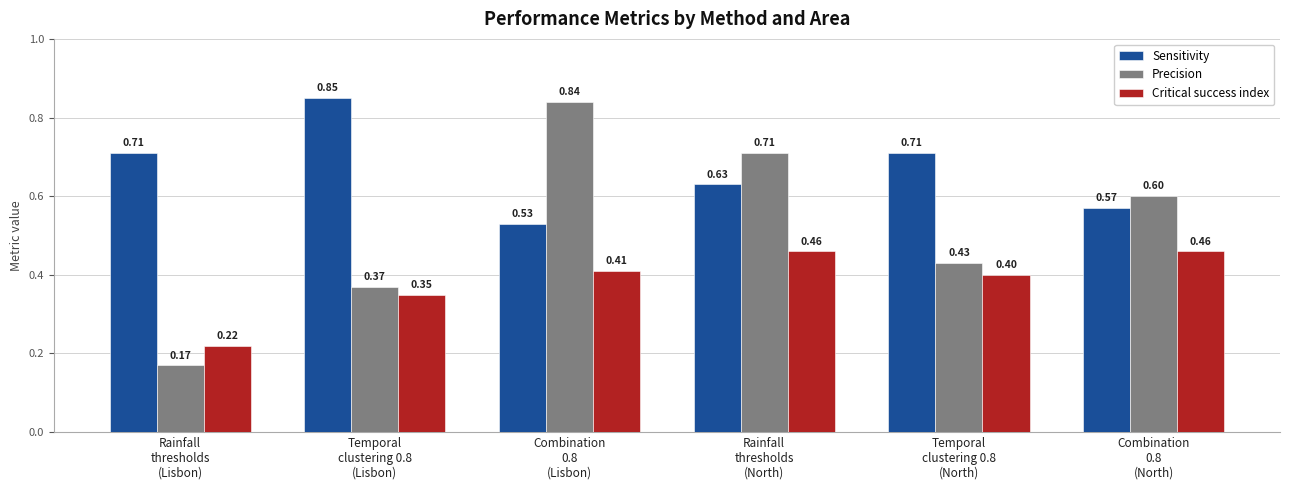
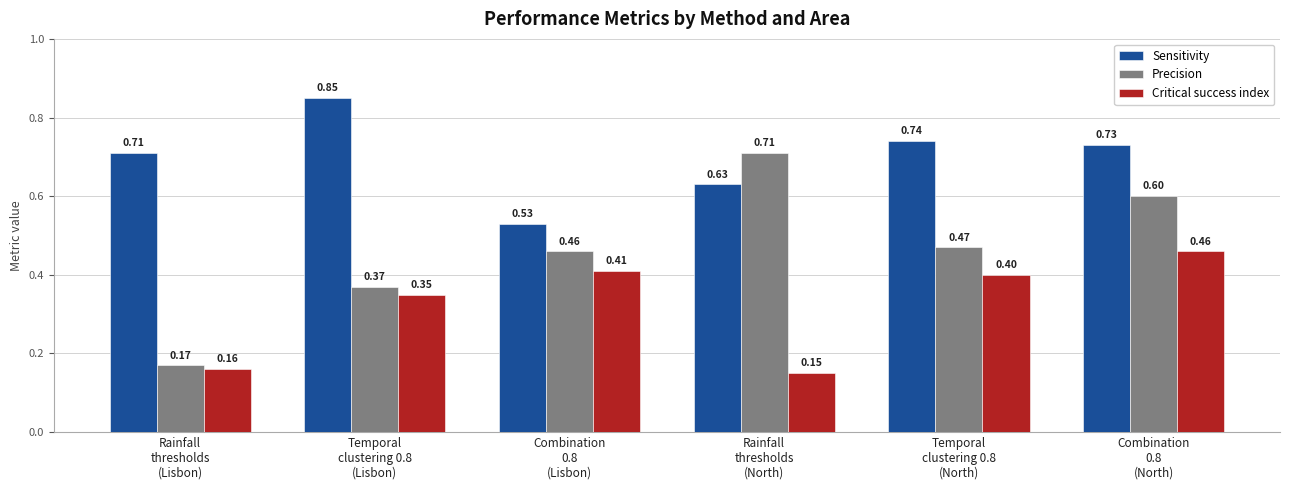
Critical success index, Rainfall thresholds (Lisbon): 0.22 -> 0.16
Precision, Combination 0.8 (Lisbon): 0.84 -> 0.46
Critical success index, Rainfall thresholds (North): 0.46 -> 0.15
Sensitivity, Temporal clustering 0.8 (North): 0.71 -> 0.74
Precision, Temporal clustering 0.8 (North): 0.43 -> 0.47
Sensitivity, Combination 0.8 (North): 0.57 -> 0.73
